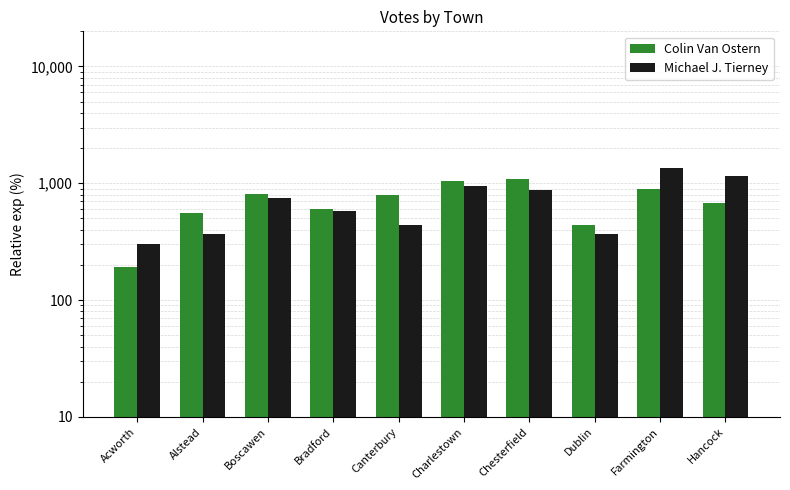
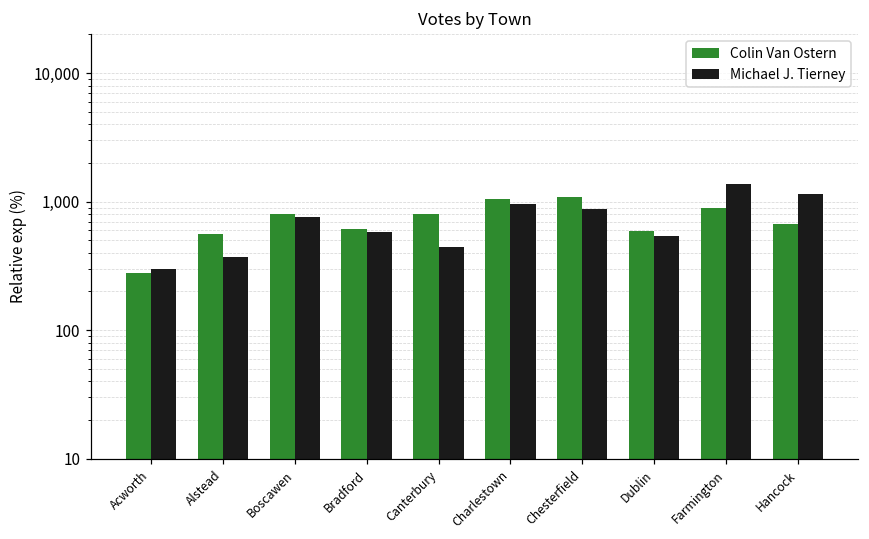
Colin Van Ostern, Acworth: 190 -> 280
Colin Van Ostern, Dublin: 440 -> 600
Michael J. Tierney, Dublin: 370 -> 500
